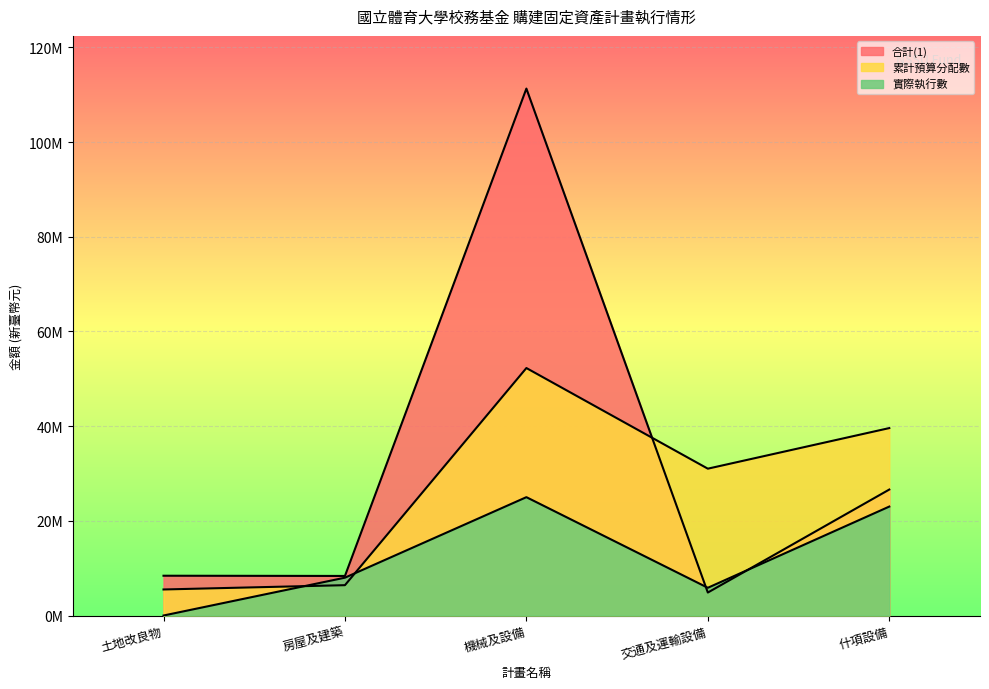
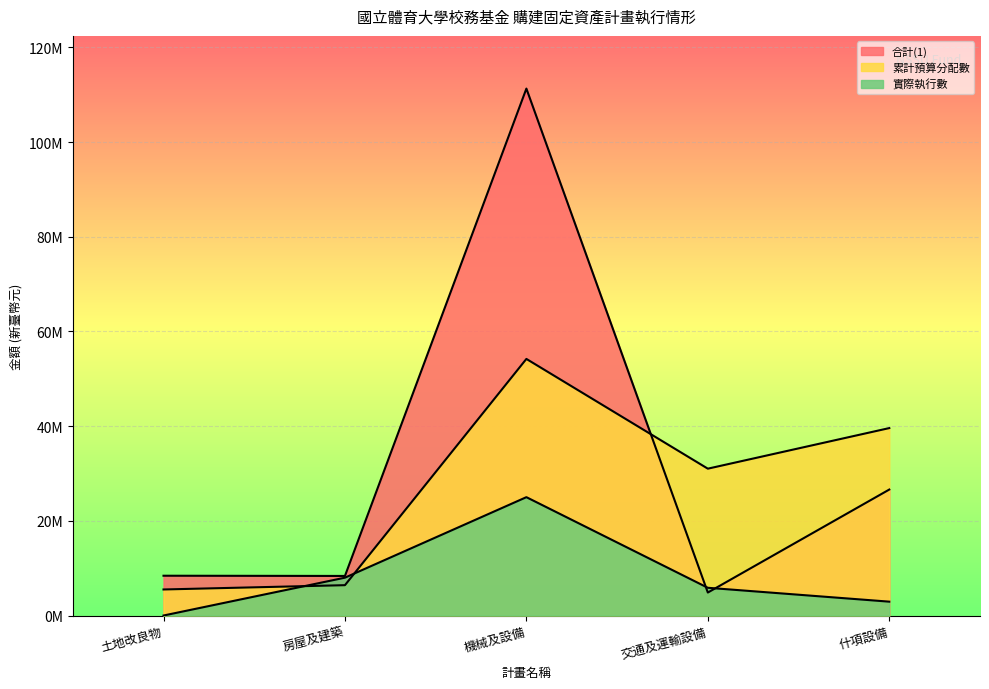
累計預算分配數, 機械及設備: 52000000 -> 54000000
實際執行數, 什項設備: 23000000 -> 3000000
